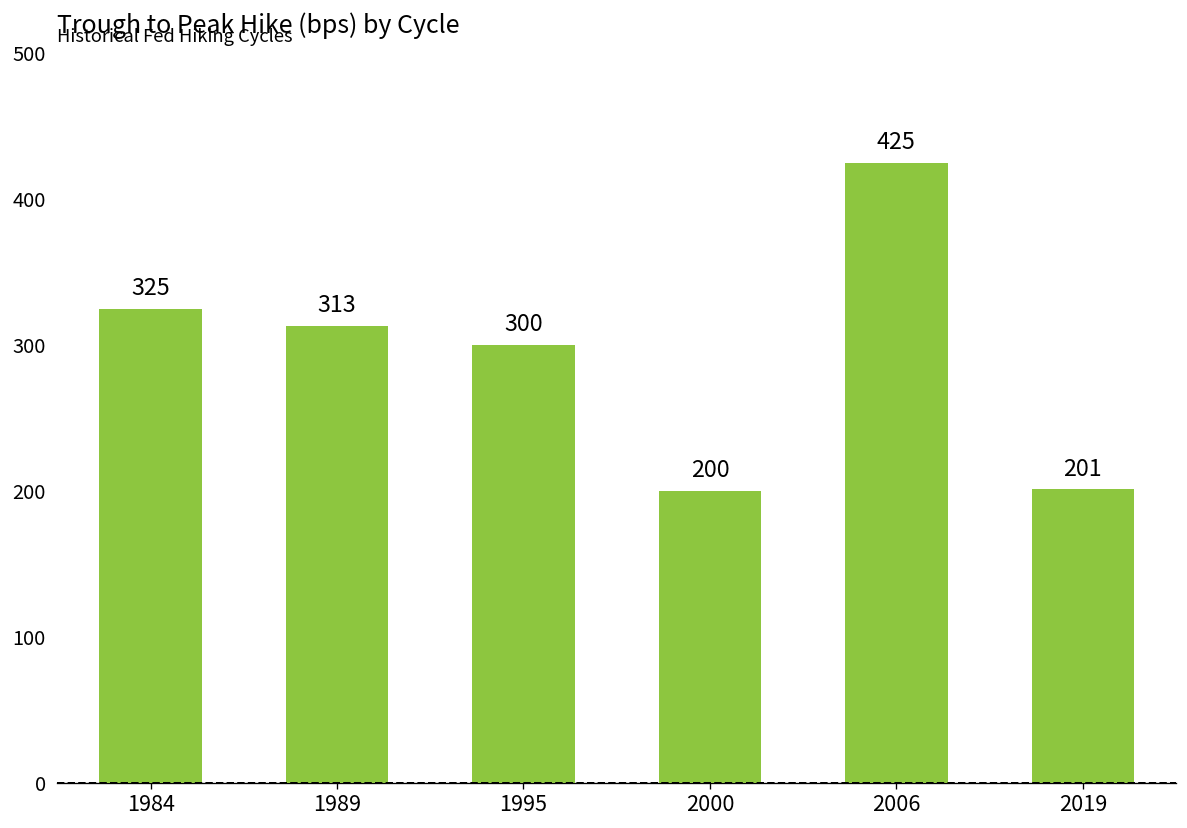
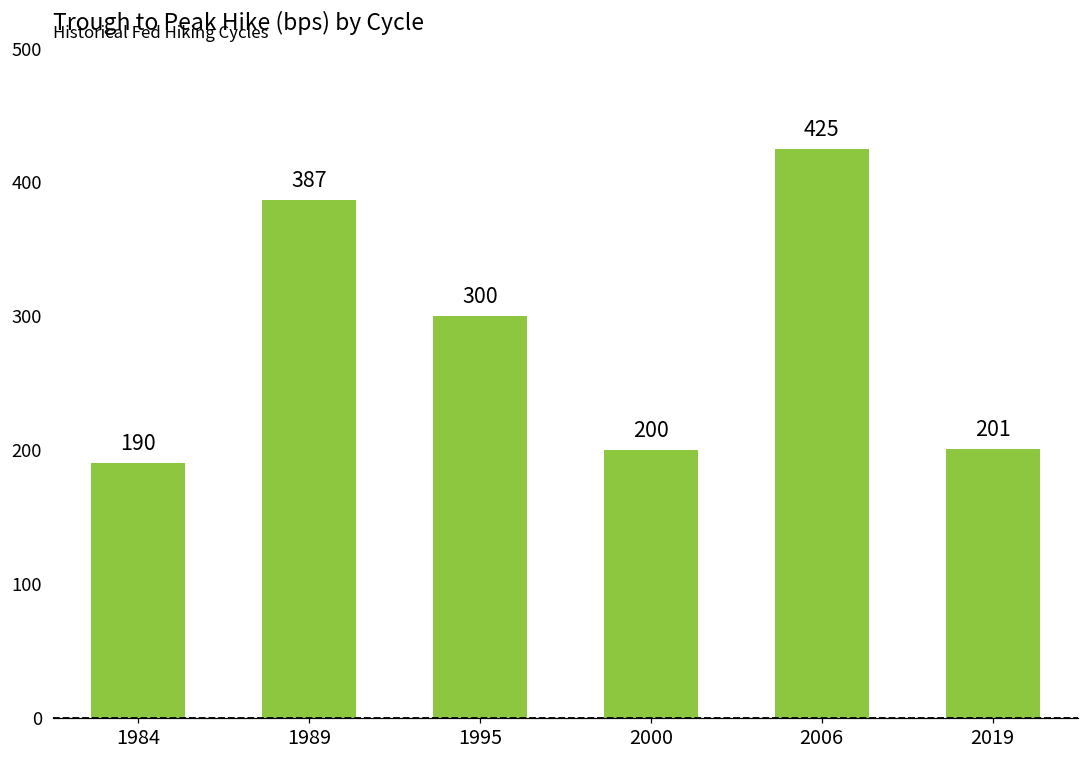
1984: 325 -> 190
1989: 313 -> 387
